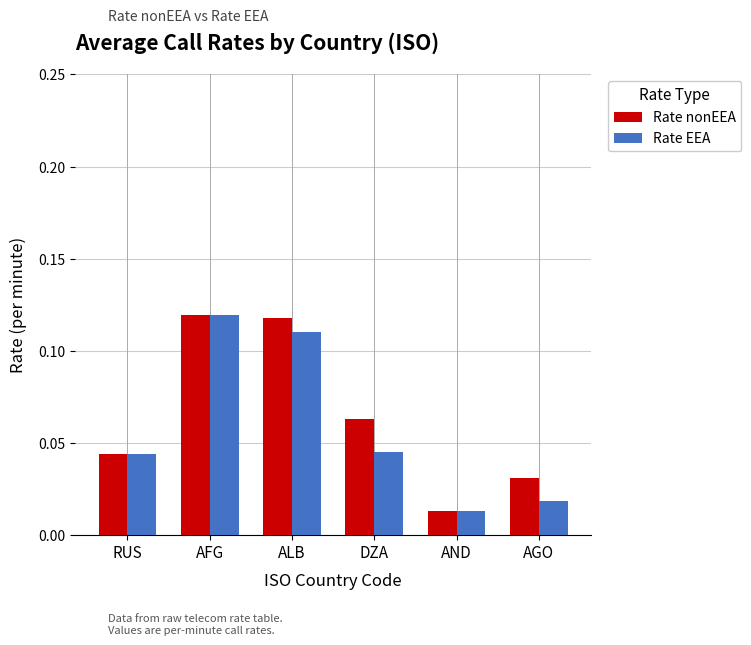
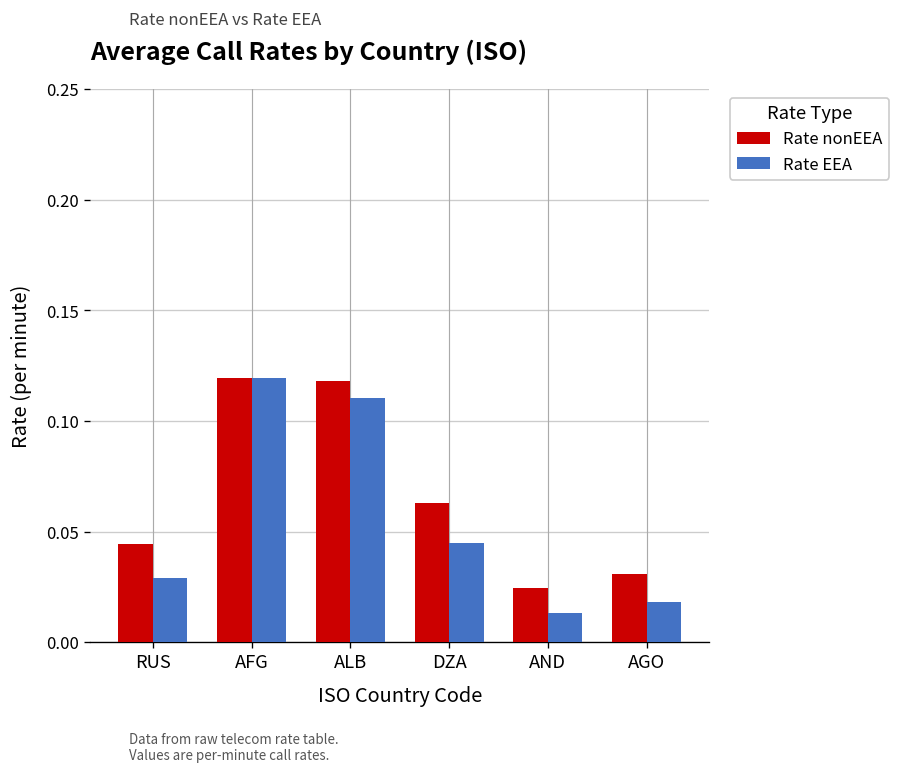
Rate EEA, RUS: 0.044 -> 0.029
Rate nonEEA, AND: 0.013 -> 0.024
